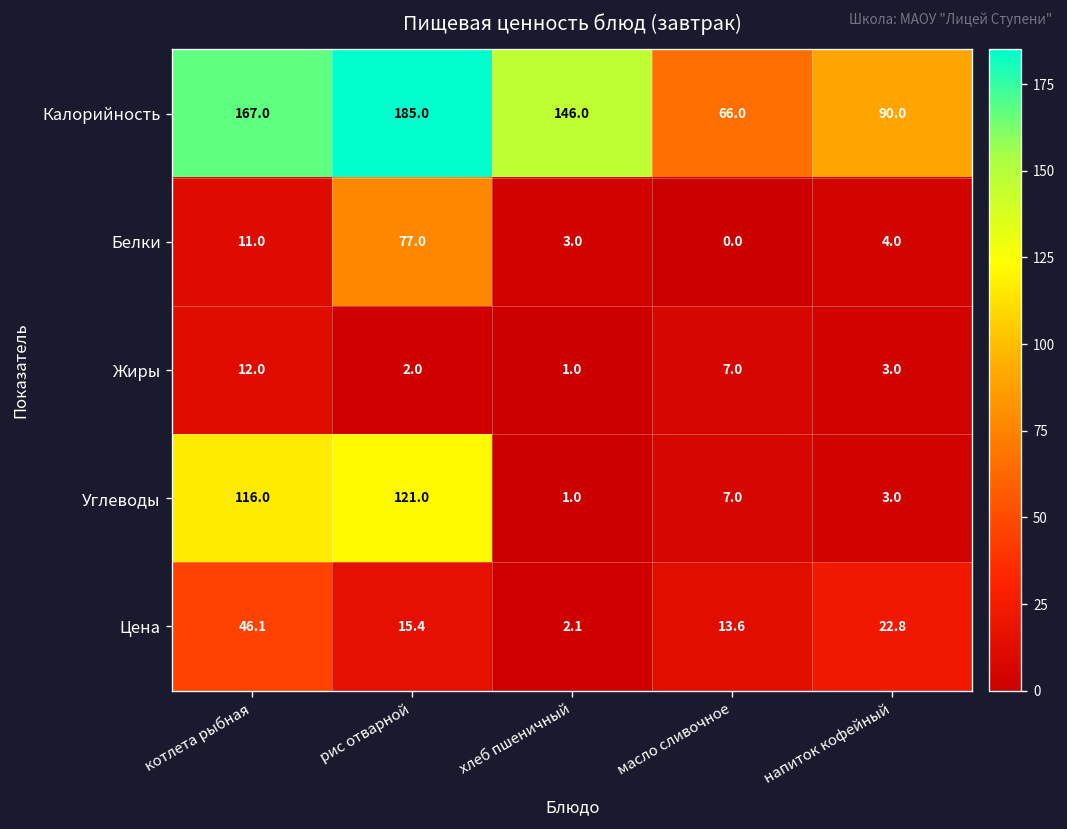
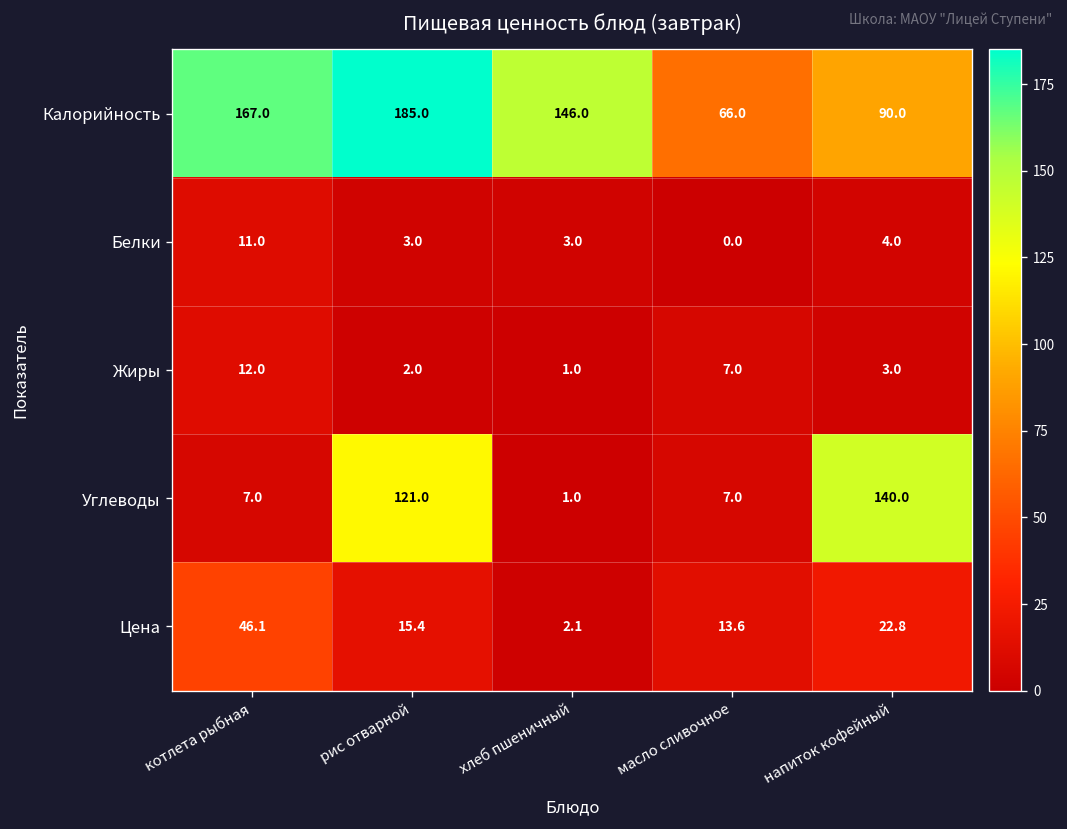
Белки, рис отварной: 77.0 -> 3.0
Углеводы, котлета рыбная: 116.0 -> 7.0
Углеводы, напиток кофейный: 3.0 -> 140.0
